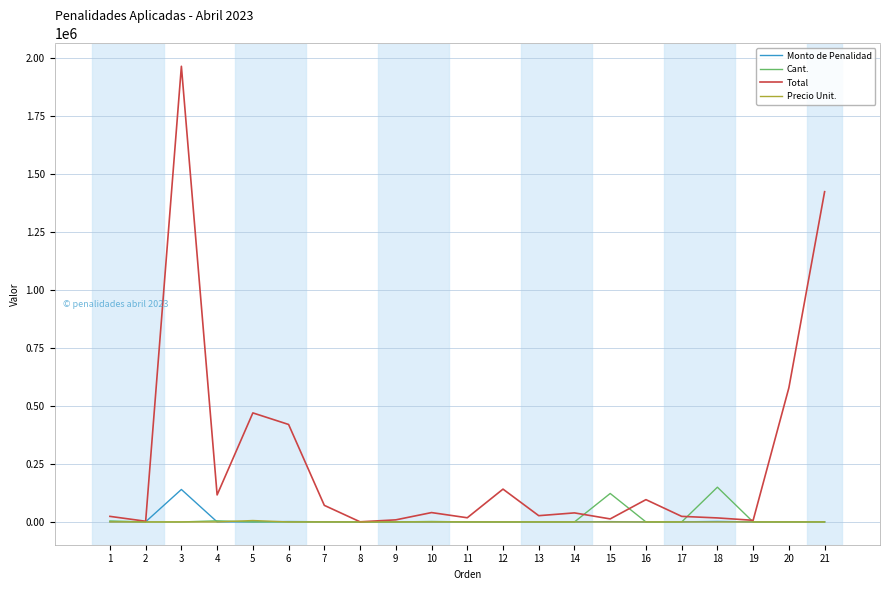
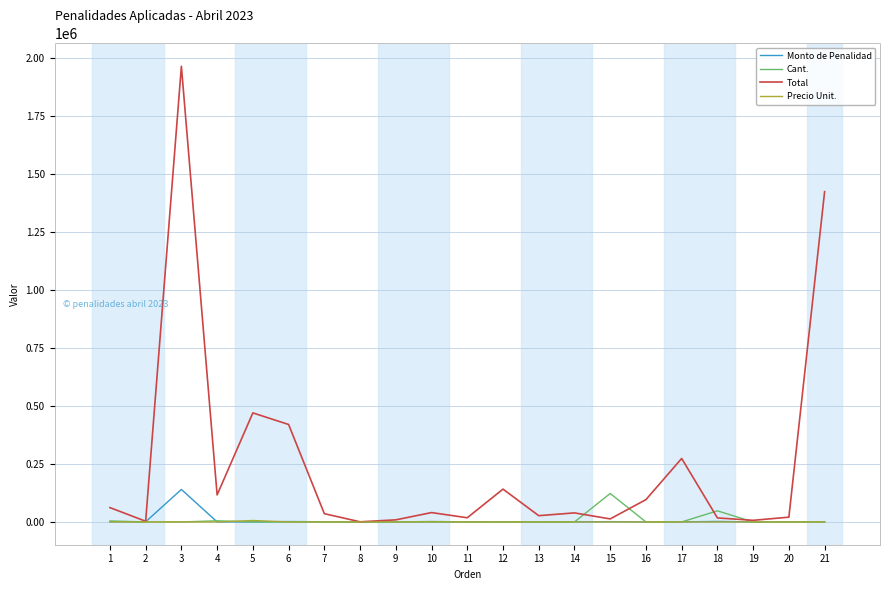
Total, 1: 20000 -> 60000
Total, 7: 70000 -> 40000
Total, 17: 20000 -> 270000
Cant., 18: 150000 -> 50000
Total, 20: 580000 -> 20000
